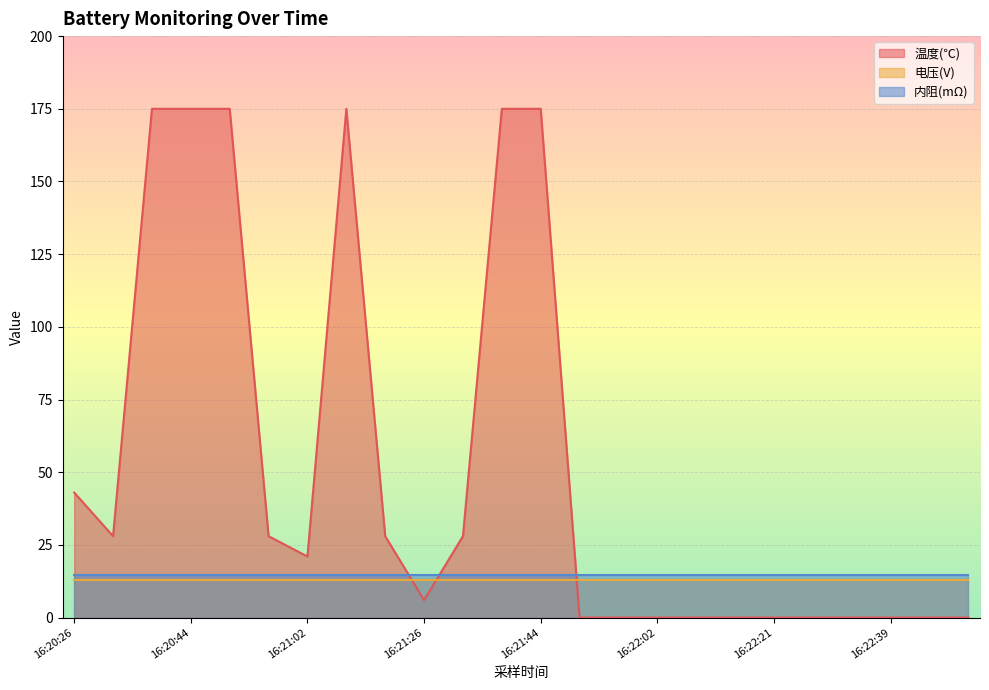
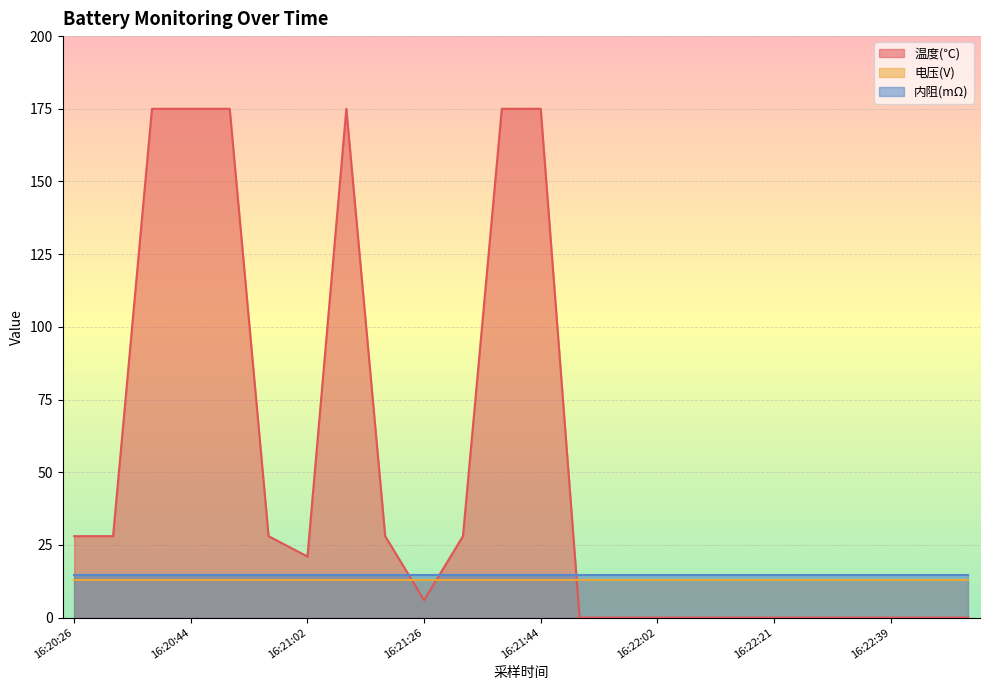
温度(℃), 16:20:26: 43 -> 28
